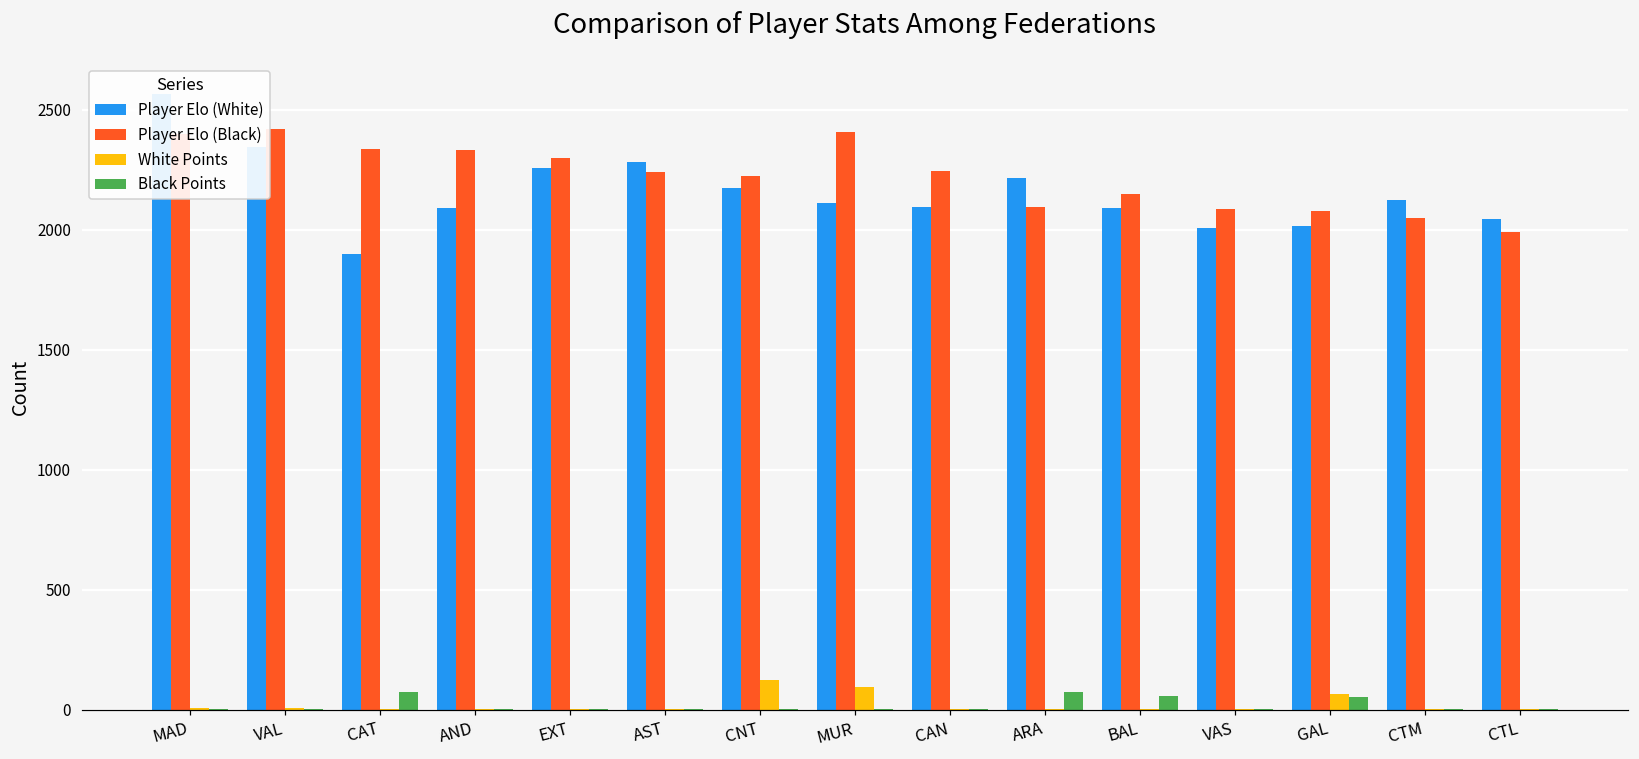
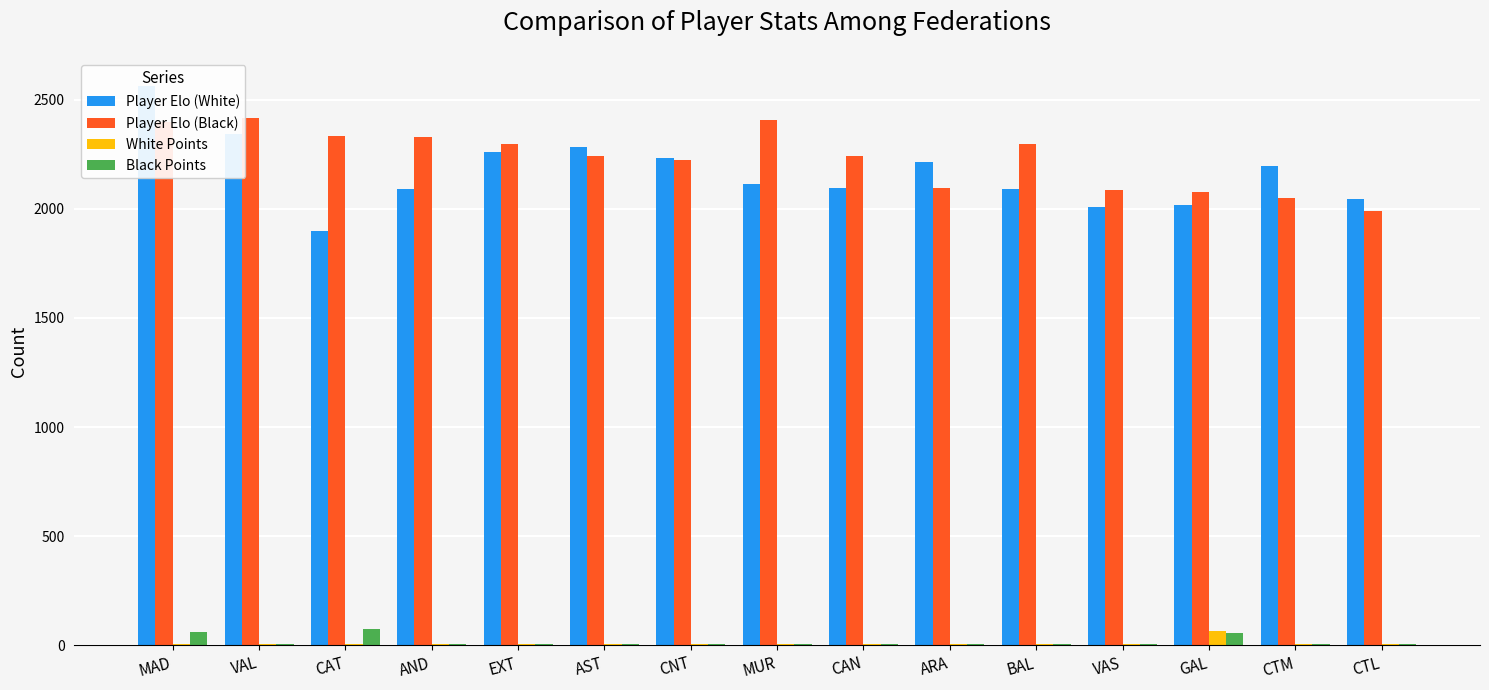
Black Points, MAD: 10 -> 60
Player Elo (White), CNT: 2170 -> 2240
White Points, CNT: 120 -> 10
White Points, MUR: 100 -> 0
Black Points, ARA: 70 -> 0
Player Elo (Black), BAL: 2150 -> 2300
Black Points, BAL: 60 -> 0
Player Elo (White), CTM: 2120 -> 2200
